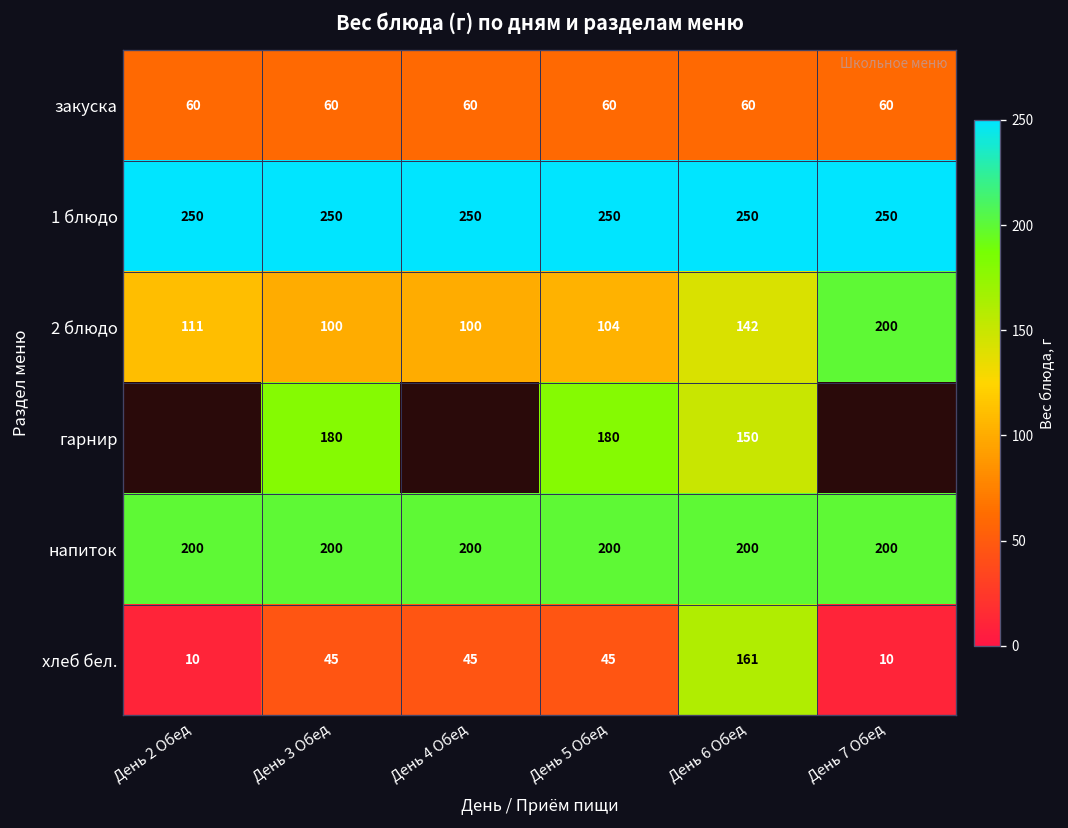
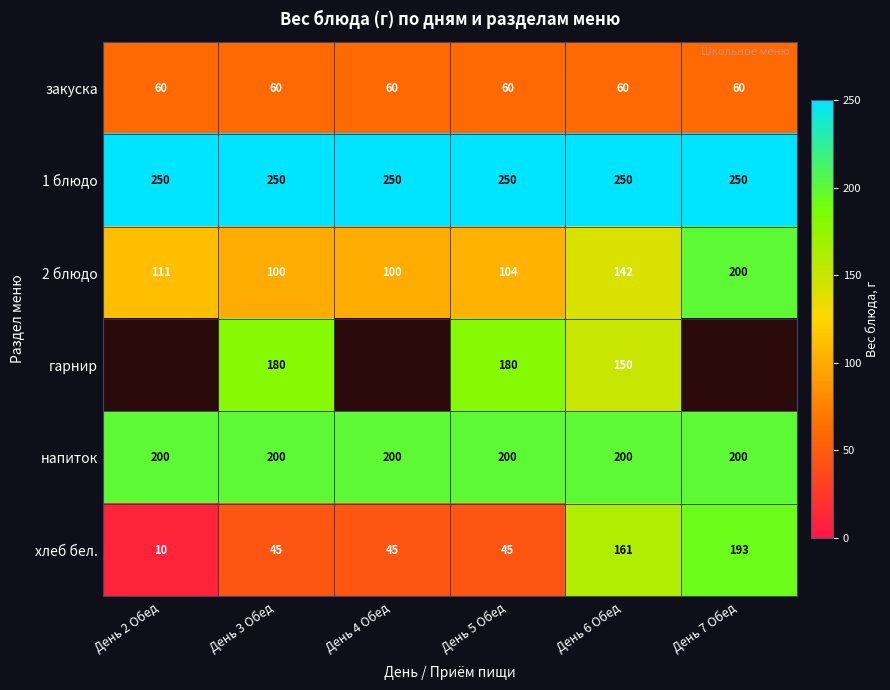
хлеб бел., День 7 Обед: 10 -> 193
